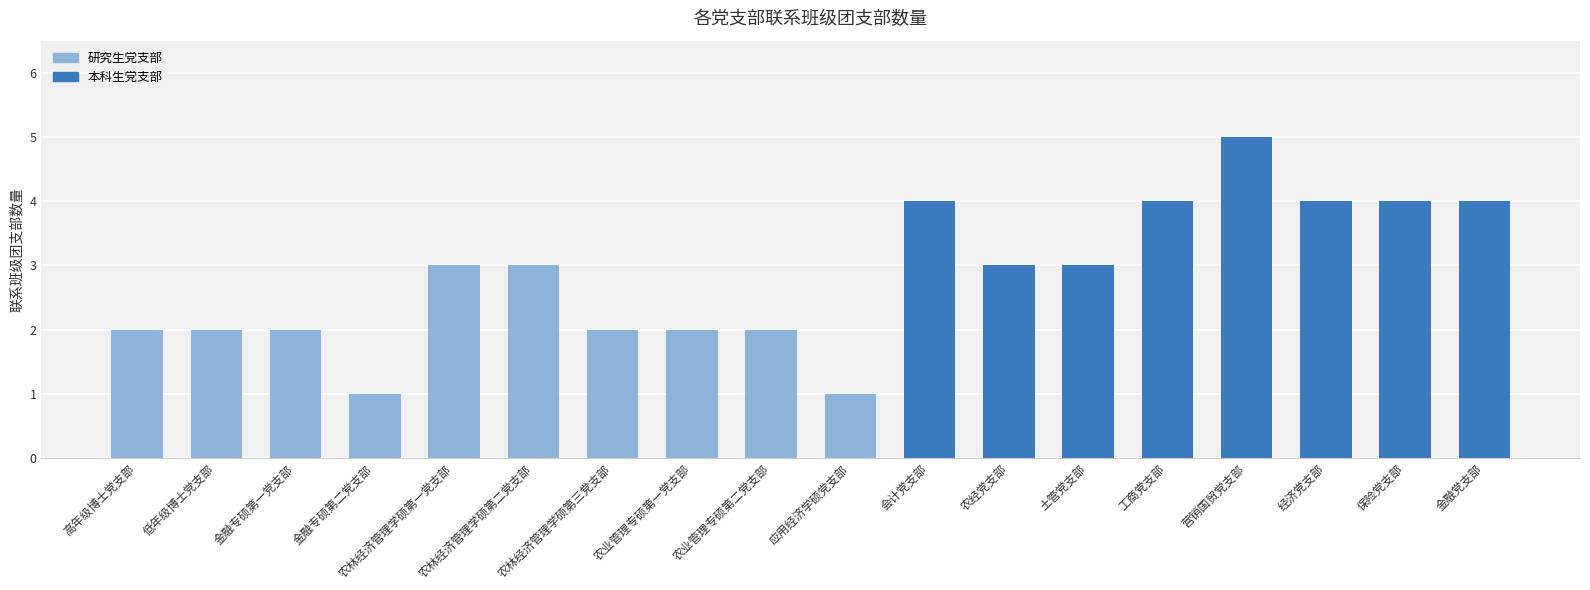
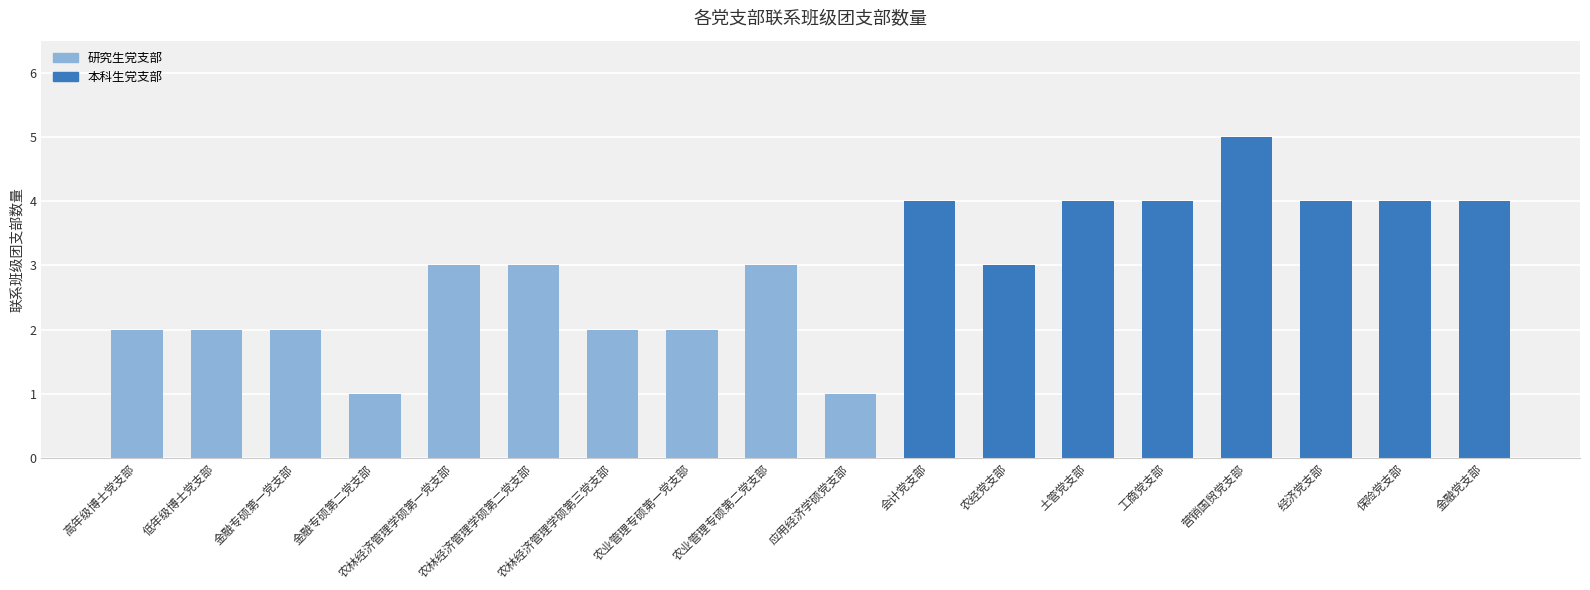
农业管理专硕第二党支部: 2 -> 3
土管党支部: 3 -> 4
